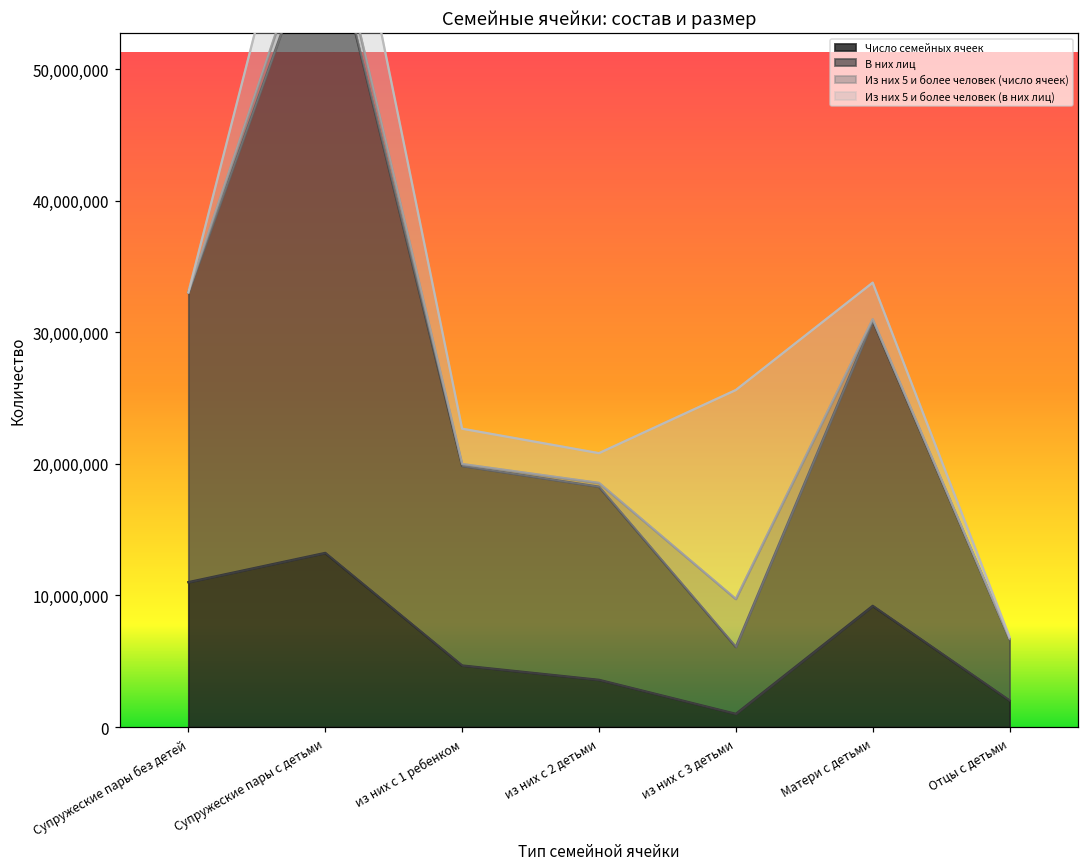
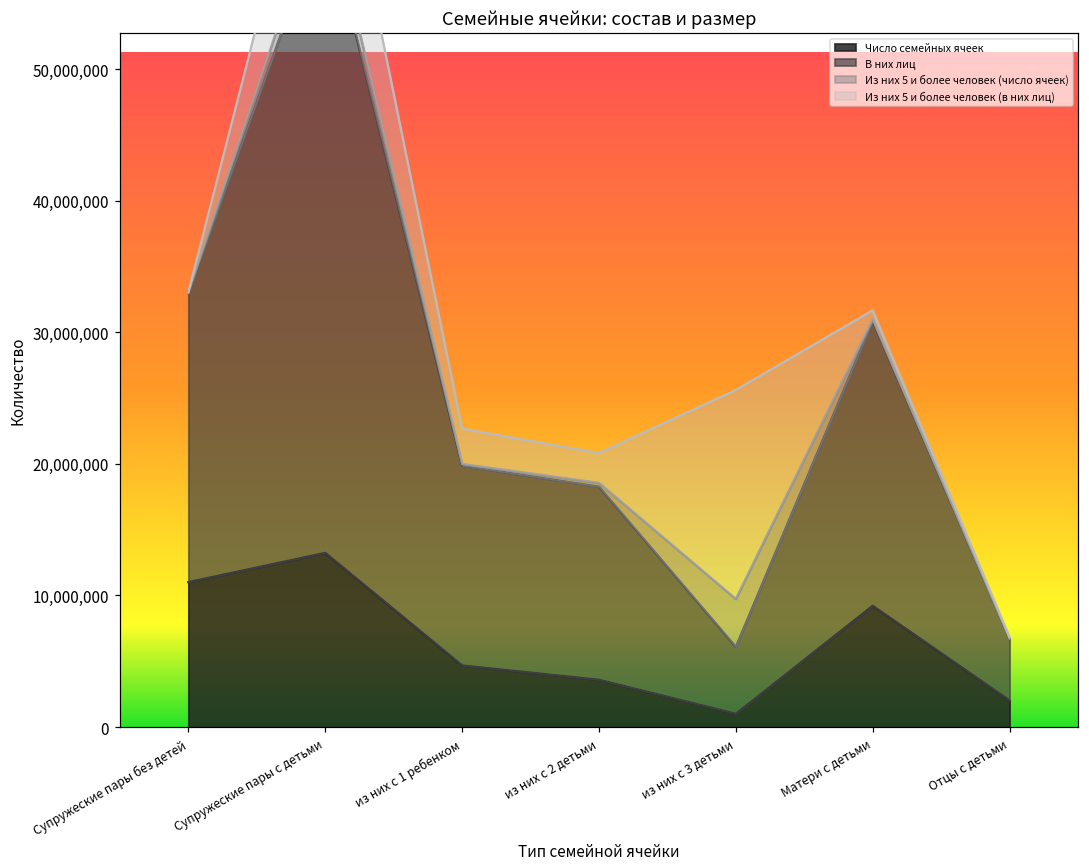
Из них 5 и более человек (в них лиц), Матери с детьми: 2,800,000 -> 700,000
